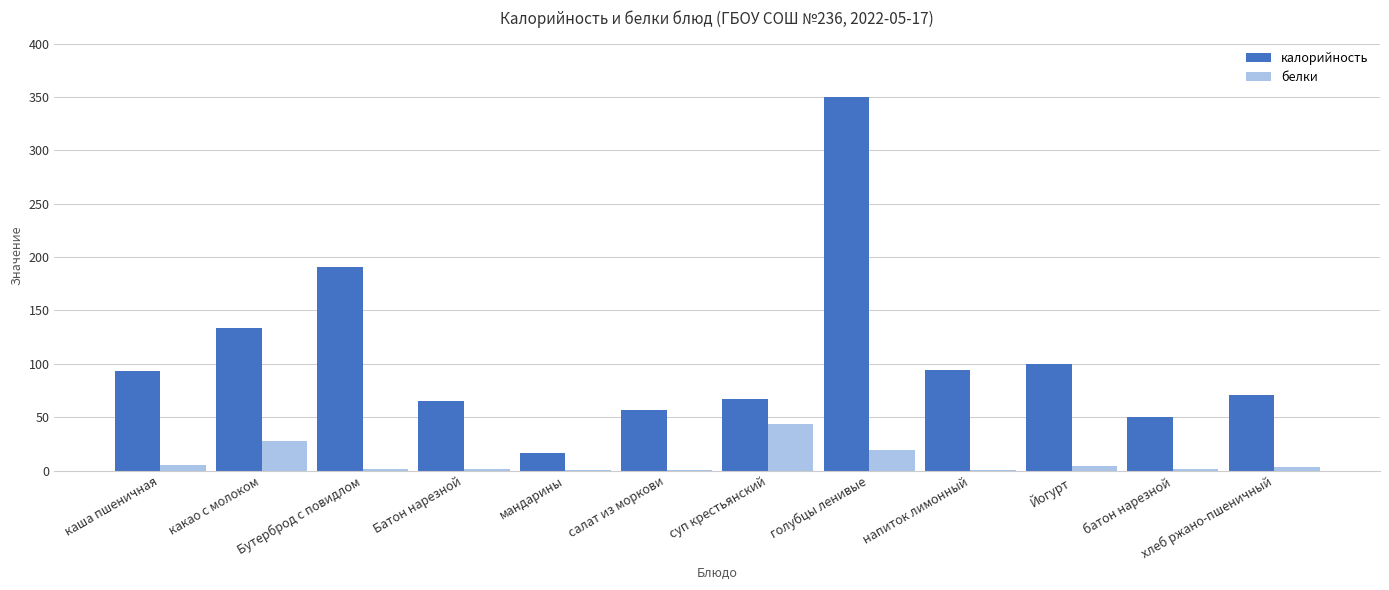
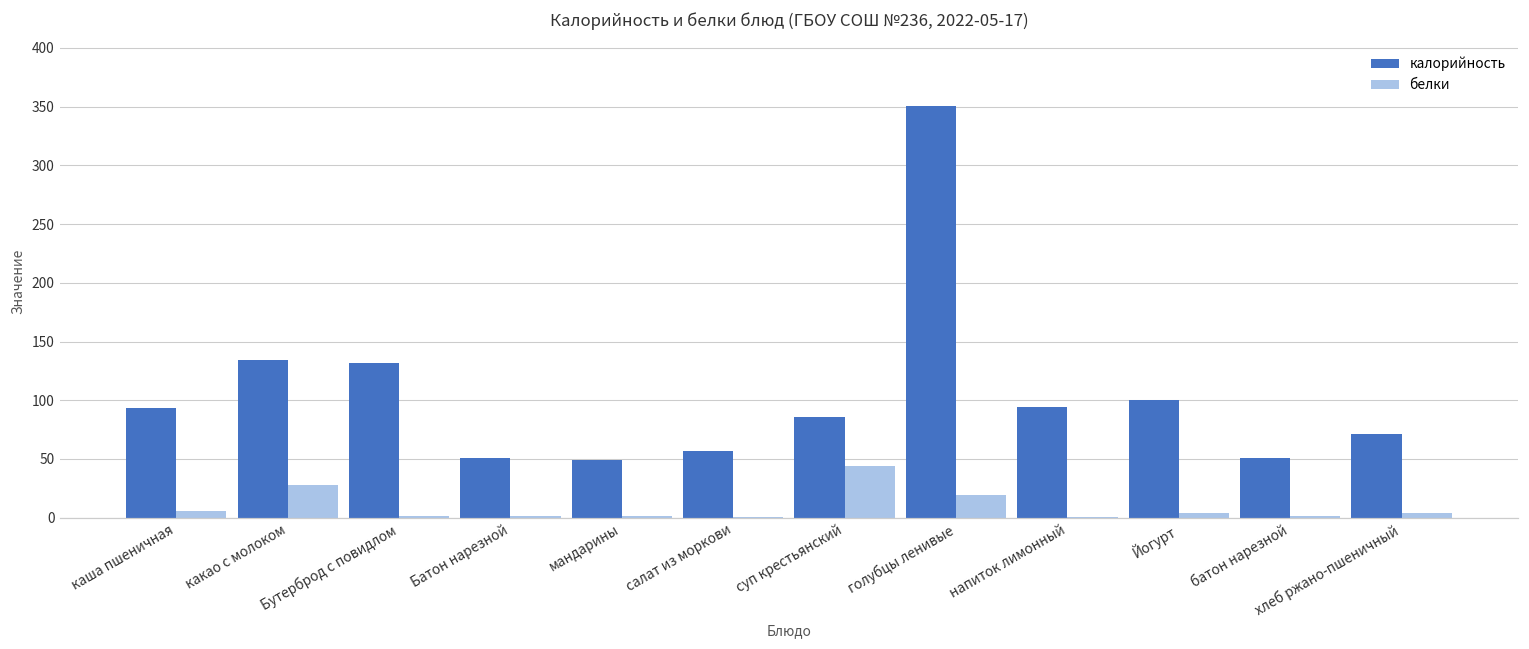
калорийность, Бутерброд с повидлом: 191 -> 132
калорийность, Батон нарезной: 66 -> 51
калорийность, мандарины: 16 -> 49
калорийность, суп крестьянский: 67 -> 86
